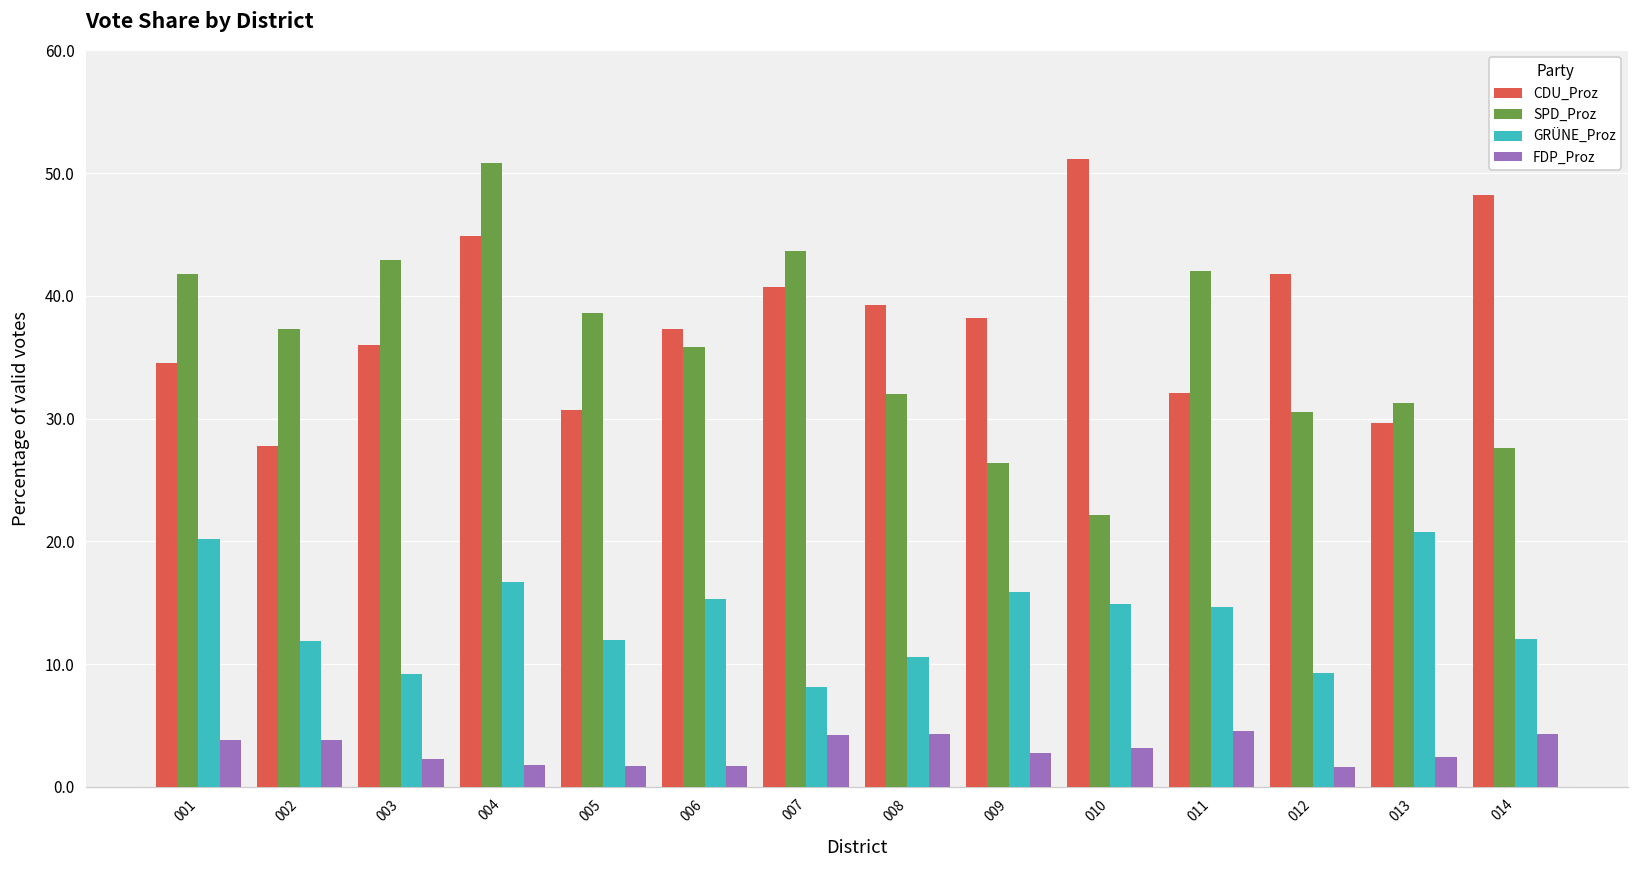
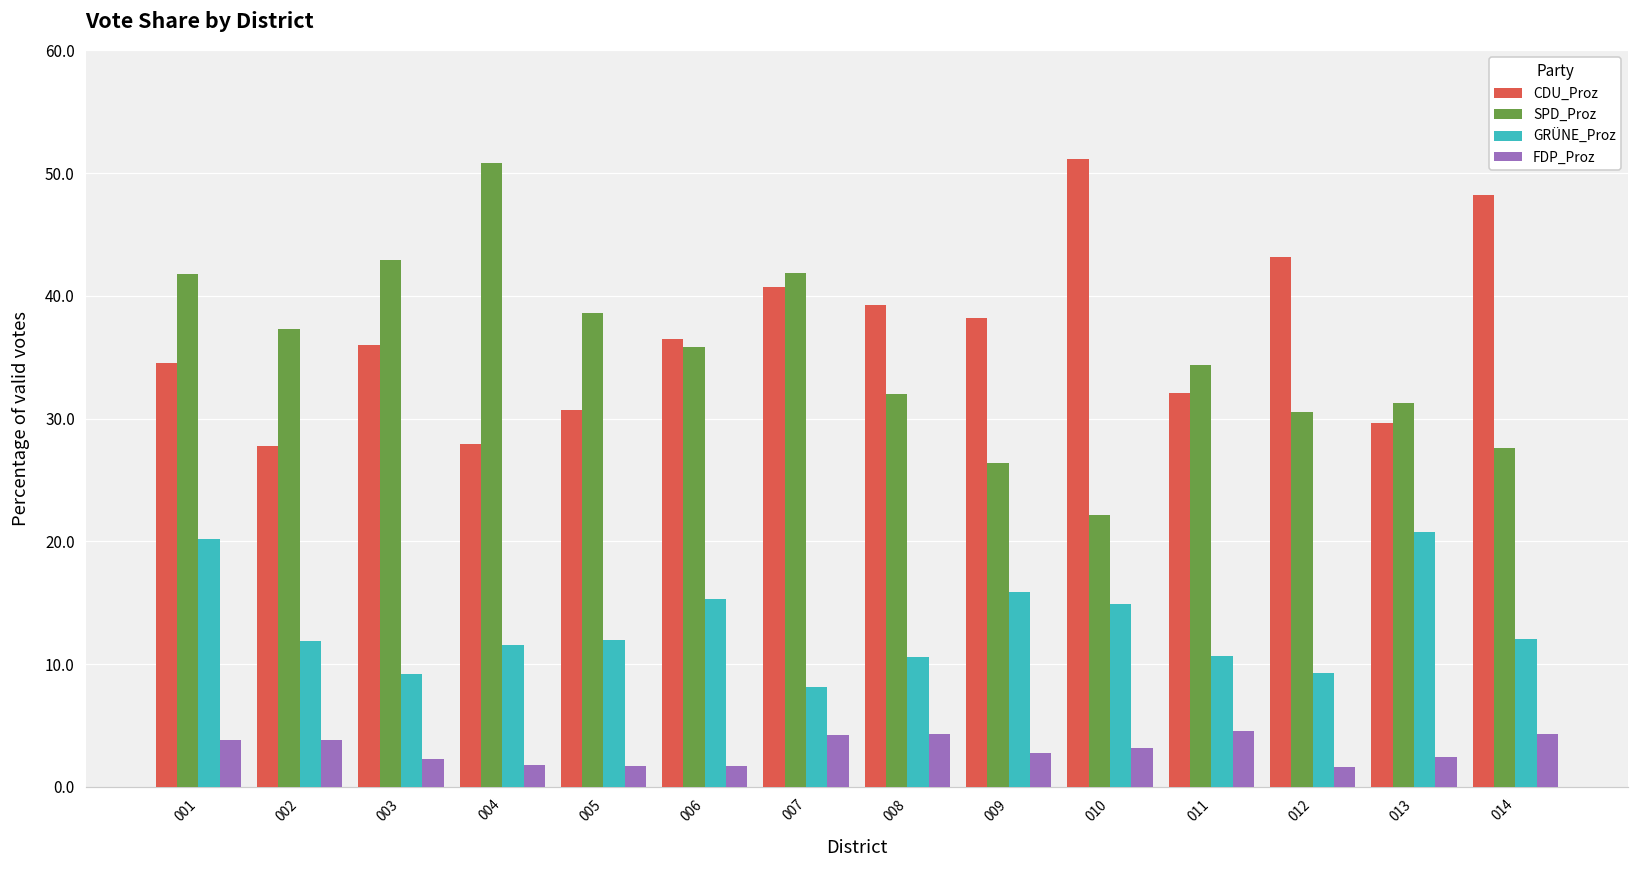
CDU_Proz, 004: 44.9 -> 28.0
GRÜNE_Proz, 004: 16.7 -> 11.5
CDU_Proz, 006: 37.3 -> 36.5
SPD_Proz, 007: 43.7 -> 41.9
SPD_Proz, 011: 42.0 -> 34.4
GRÜNE_Proz, 011: 14.7 -> 10.7
CDU_Proz, 012: 41.8 -> 43.2
